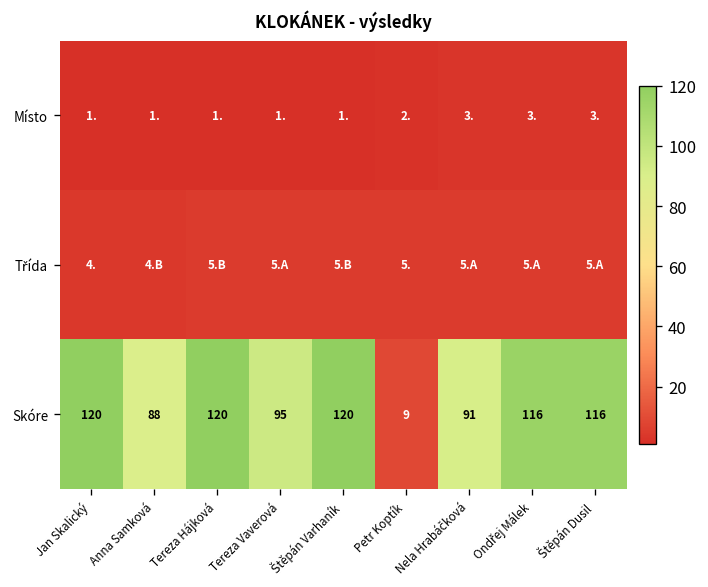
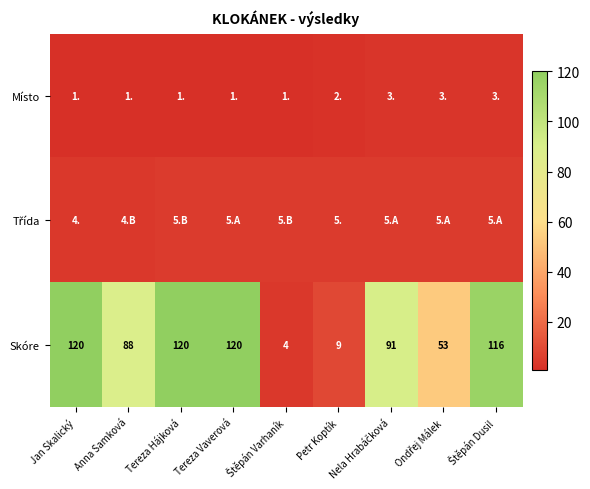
Skóre, Tereza Vaverová: 95 -> 120
Skóre, Štěpán Varhaník: 120 -> 4
Skóre, Ondřej Málek: 116 -> 53
